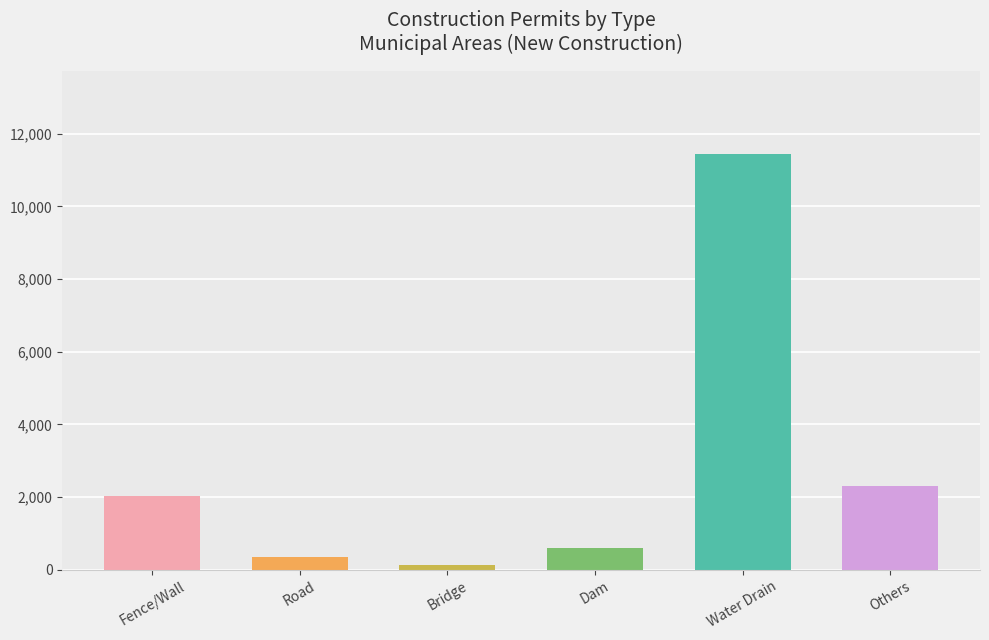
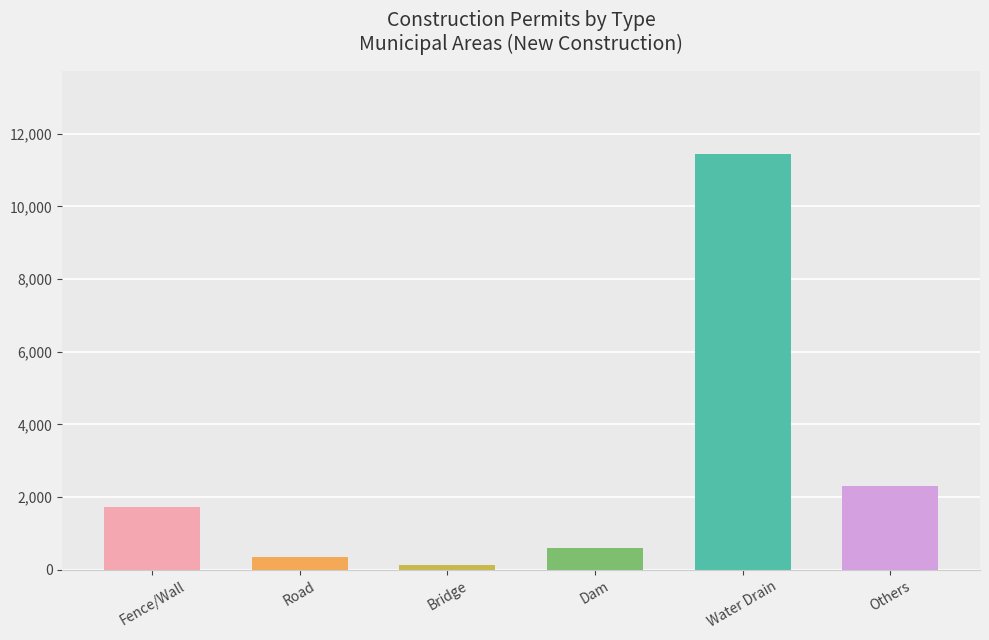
Fence/Wall: 2,000 -> 1,700
